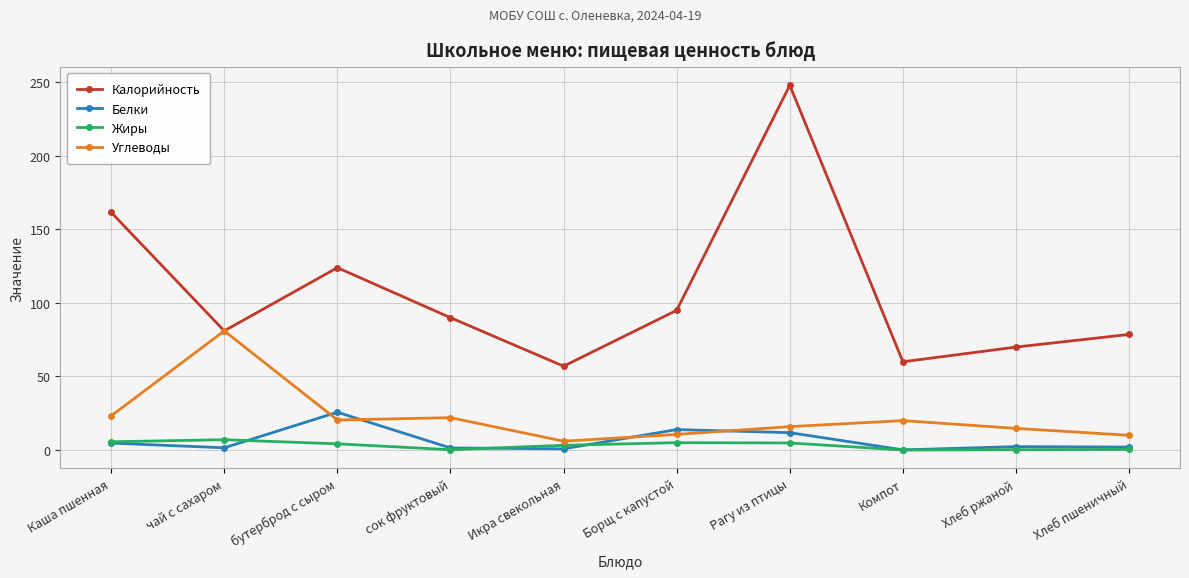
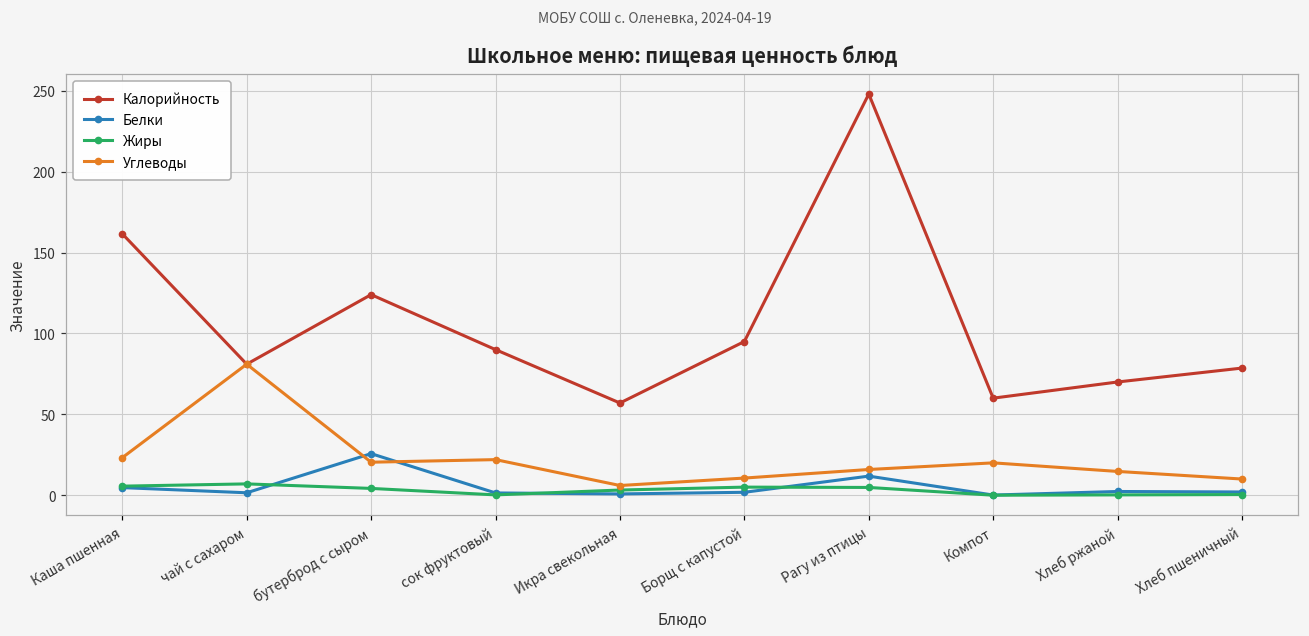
Белки, Борщ с капустой: 14 -> 2
